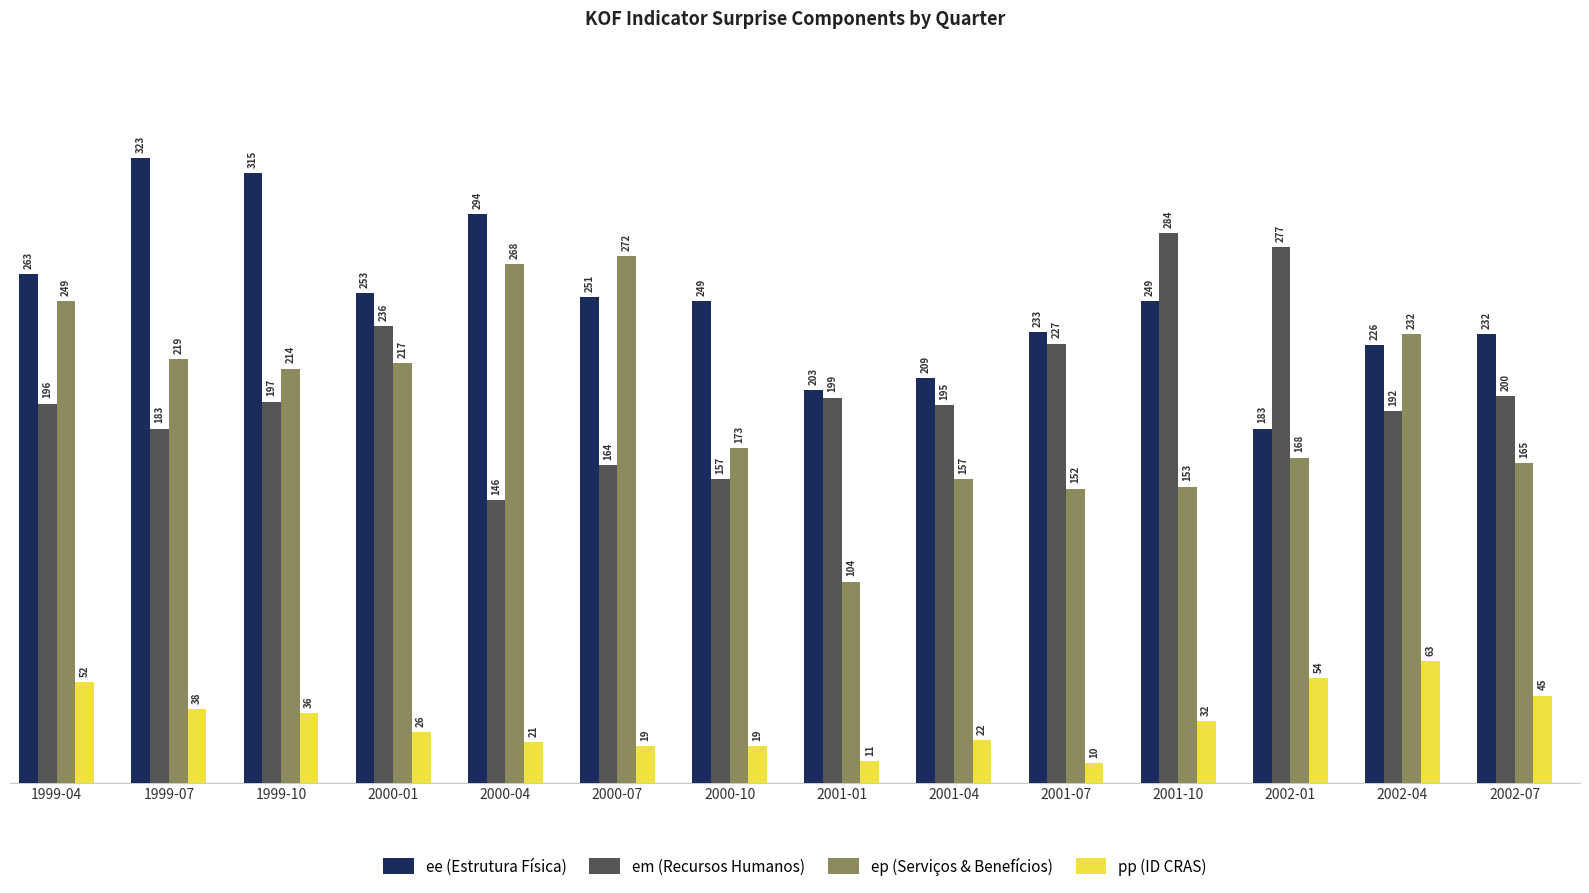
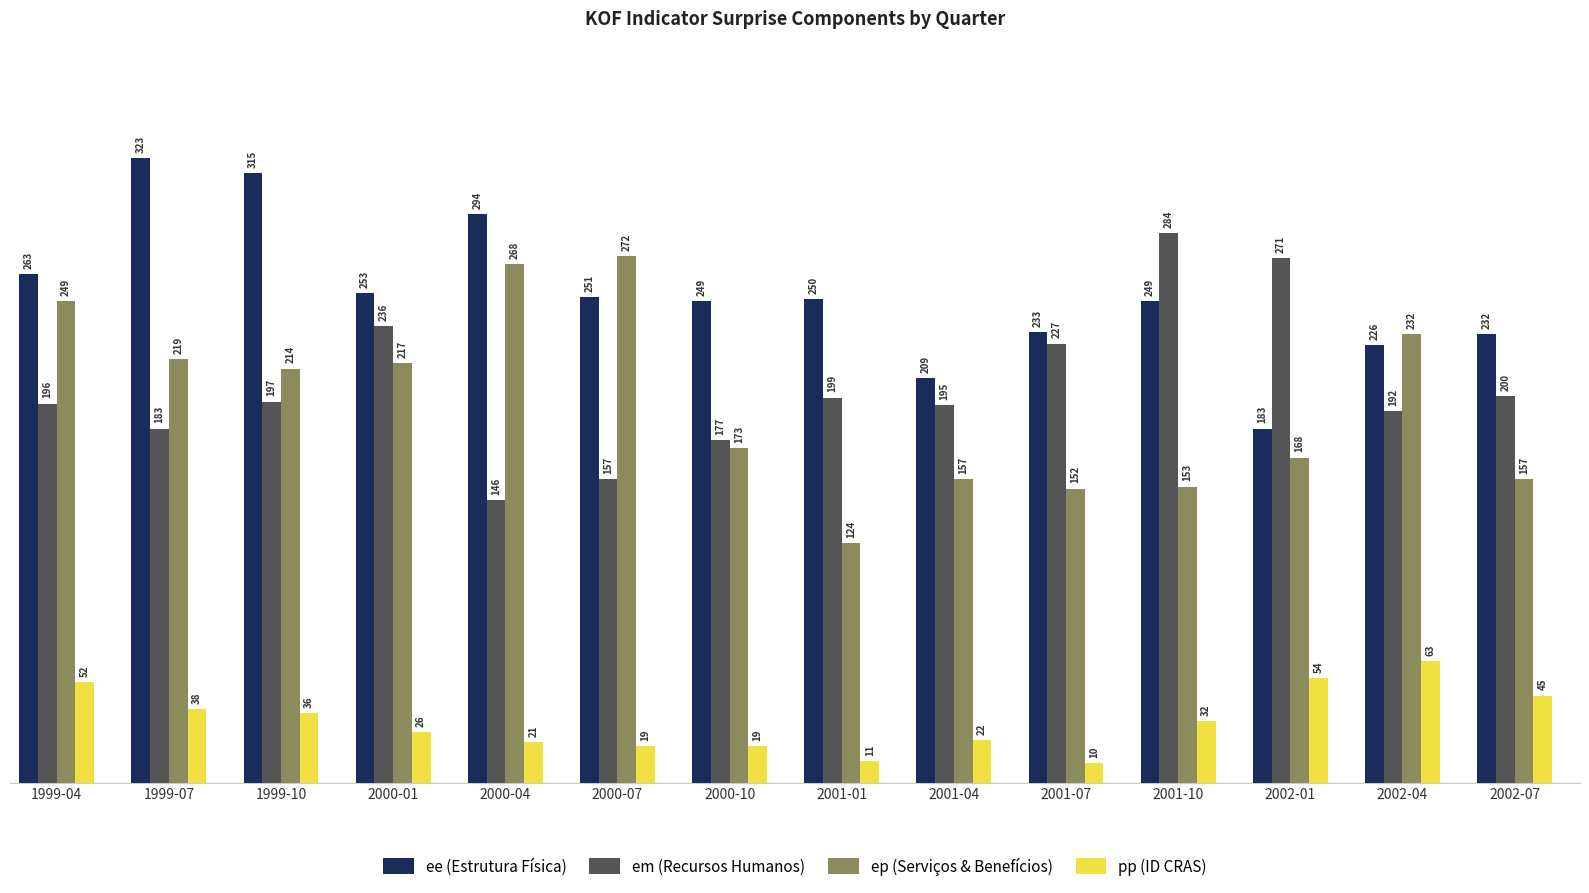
em (Recursos Humanos), 2000-07: 164 -> 157
em (Recursos Humanos), 2000-10: 157 -> 177
ee (Estrutura Física), 2001-01: 203 -> 250
ep (Serviços & Benefícios), 2001-01: 104 -> 124
em (Recursos Humanos), 2002-01: 277 -> 271
ep (Serviços & Benefícios), 2002-07: 165 -> 157
